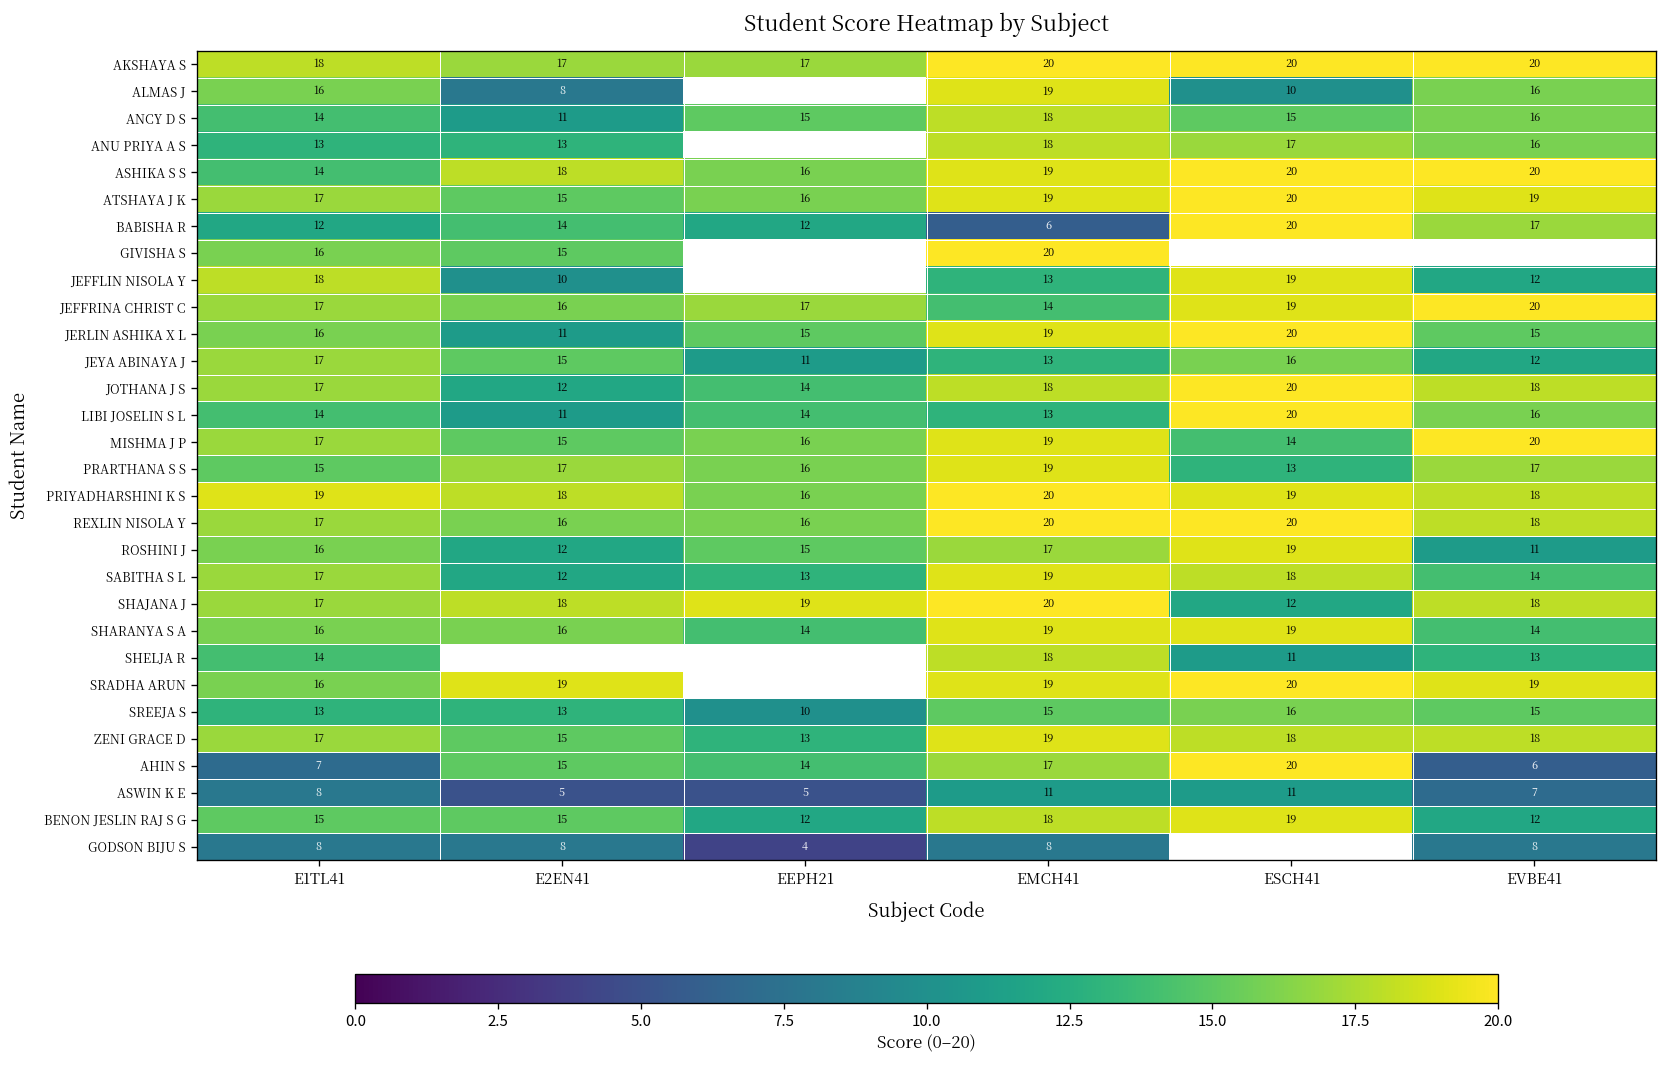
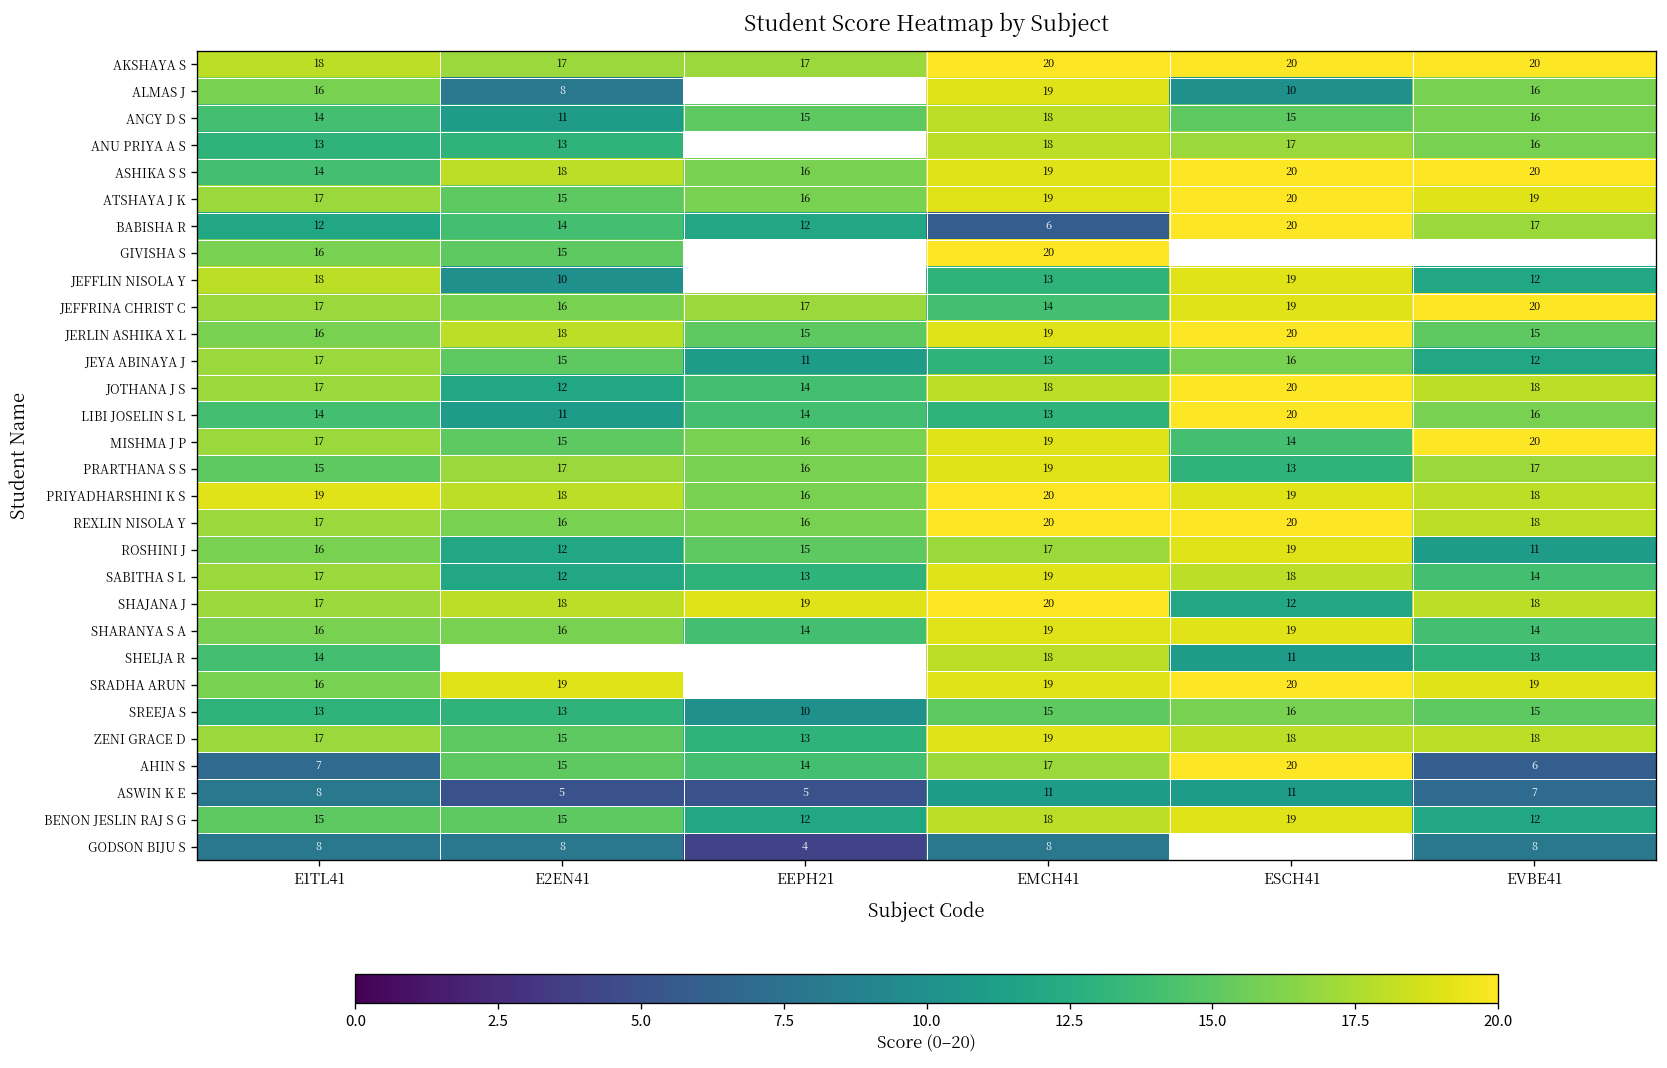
JERLIN ASHIKA X L, E2EN41: 11 -> 18
